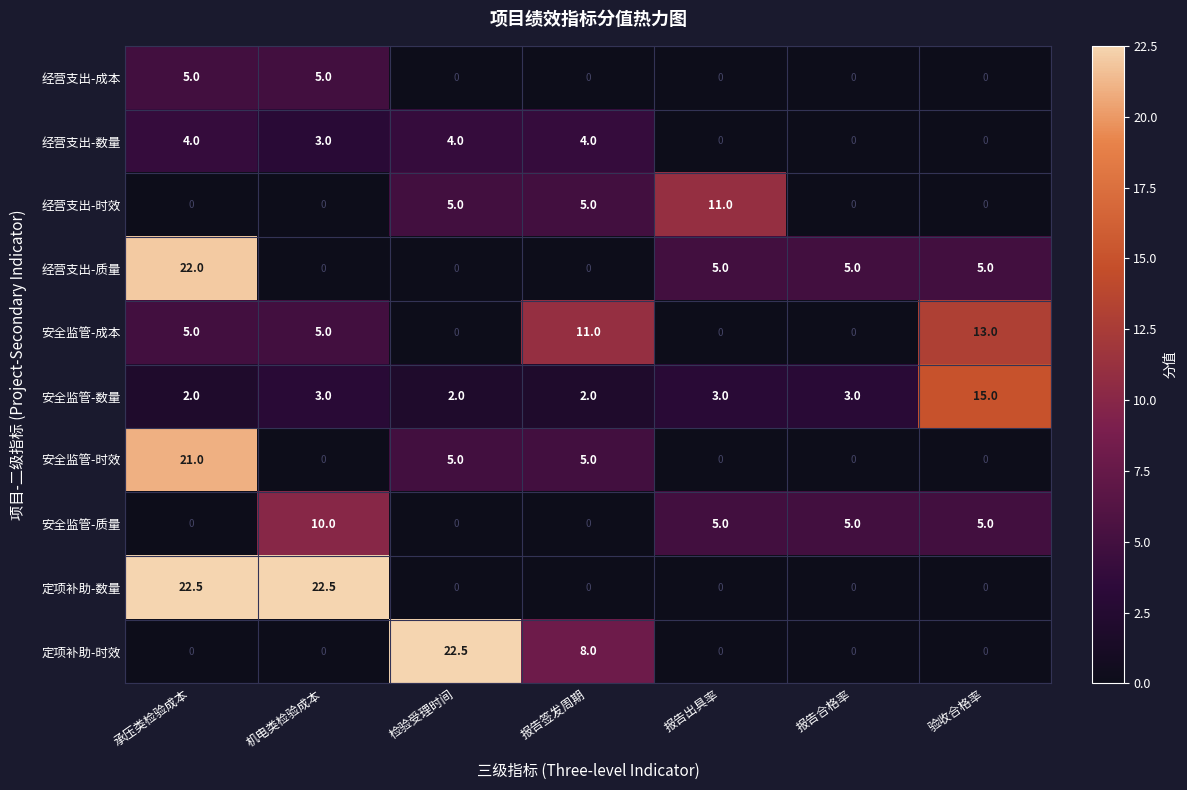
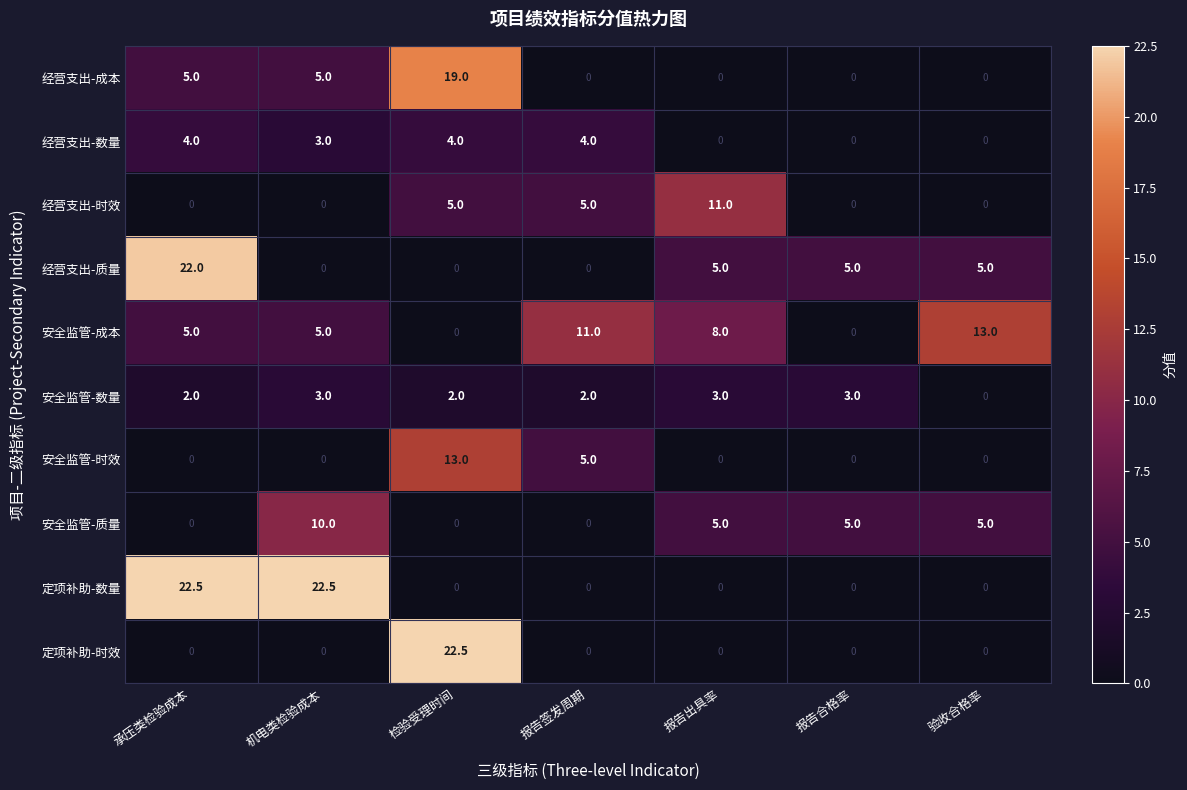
经营支出-成本, 检验受理时间: 0 -> 19.0
安全监管-成本, 报告出具率: 0 -> 8.0
安全监管-数量, 验收合格率: 15.0 -> 0
安全监管-时效, 承压类检验成本: 21.0 -> 0
安全监管-时效, 检验受理时间: 5.0 -> 13.0
定项补助-时效, 报告签发周期: 8.0 -> 0
